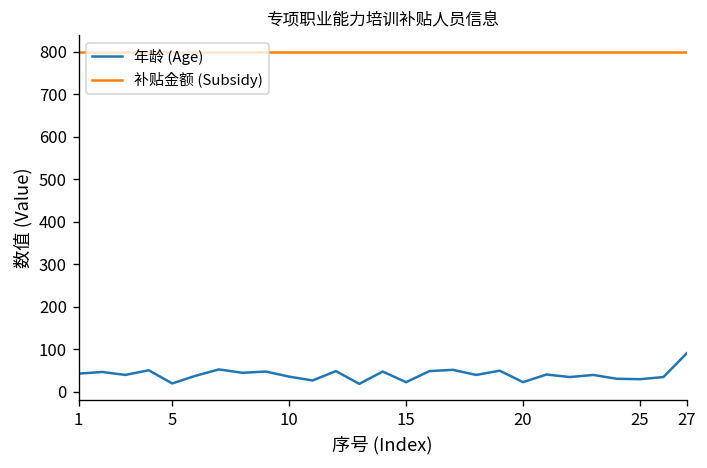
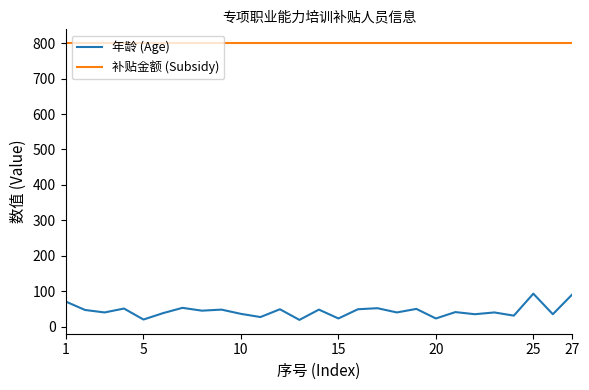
年龄 (Age), 1: 40 -> 70
年龄 (Age), 25: 30 -> 90
